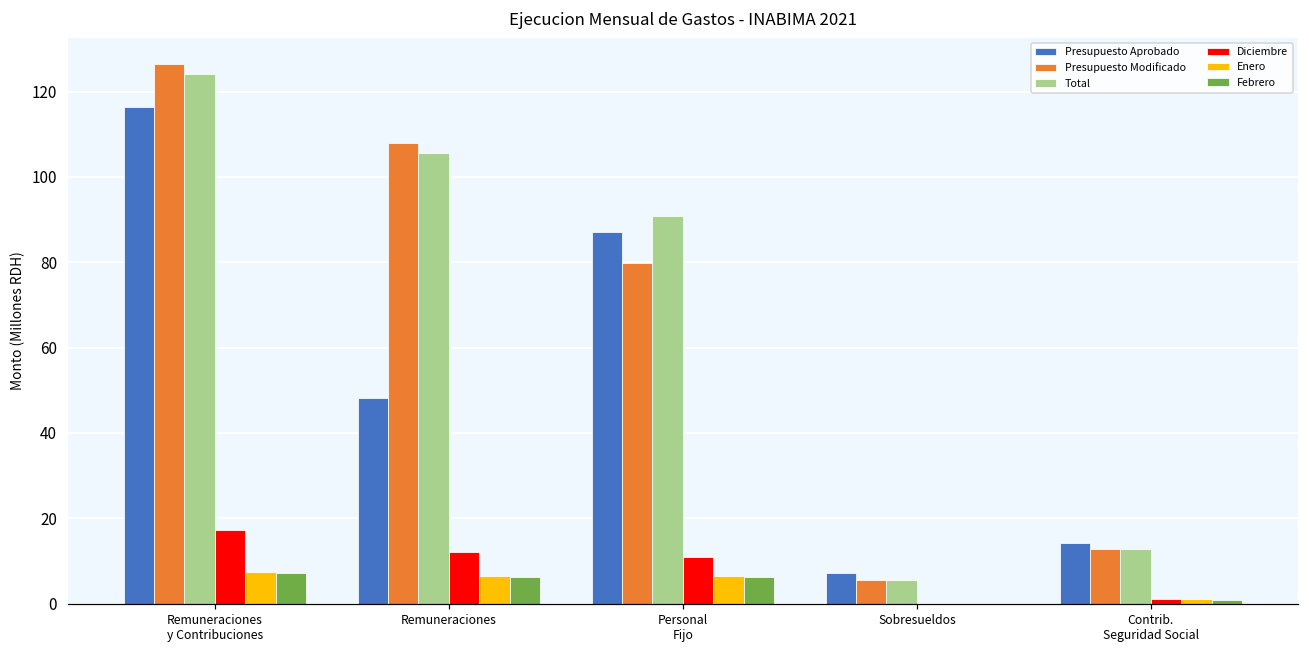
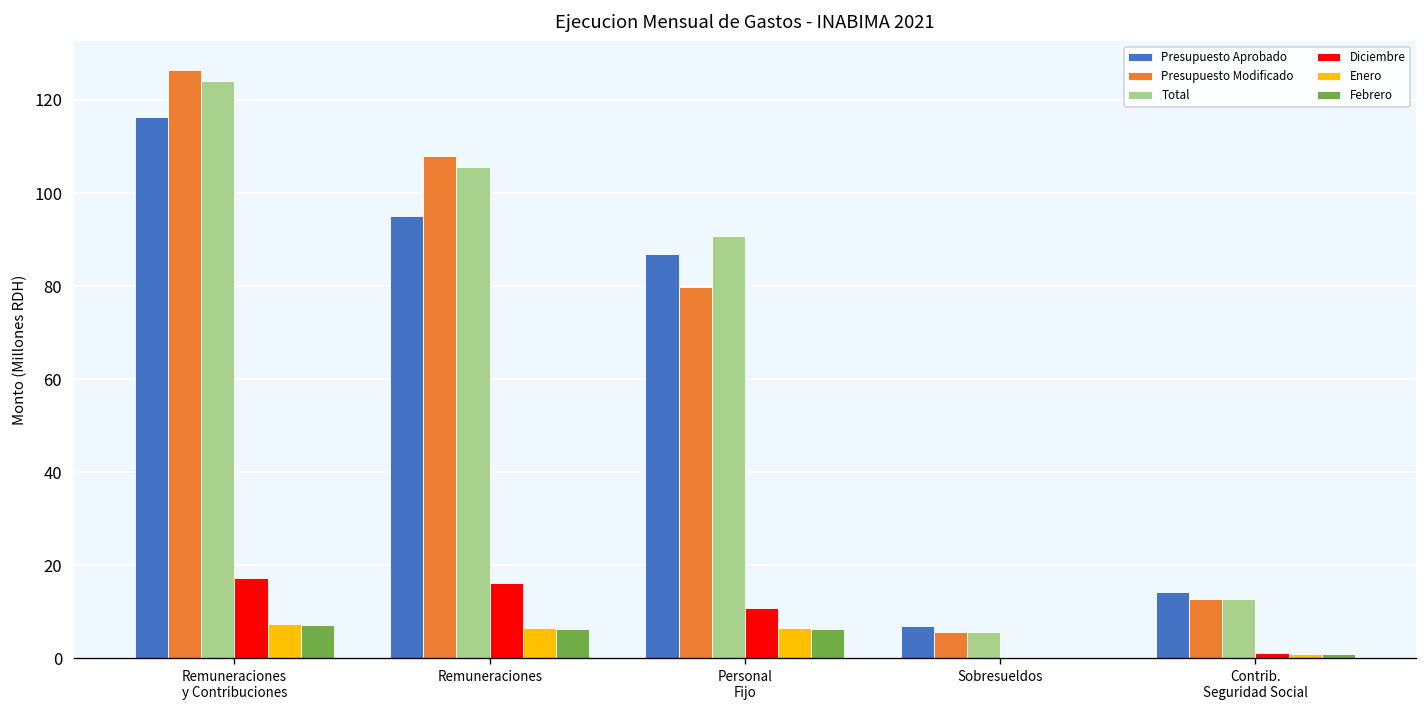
Presupuesto Aprobado, Remuneraciones: 48 -> 95
Diciembre, Remuneraciones: 12 -> 16
